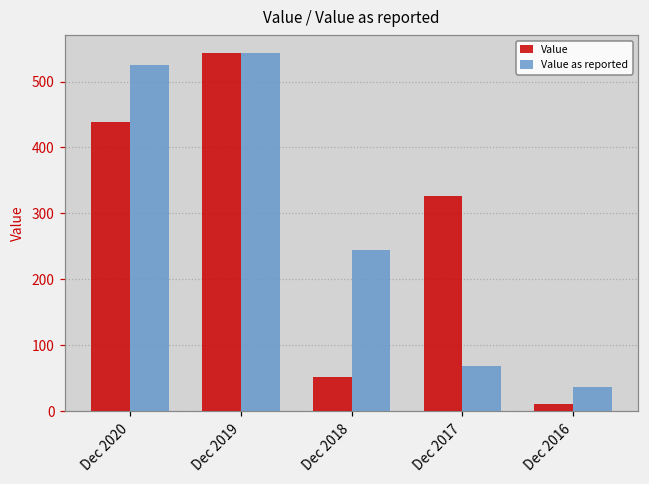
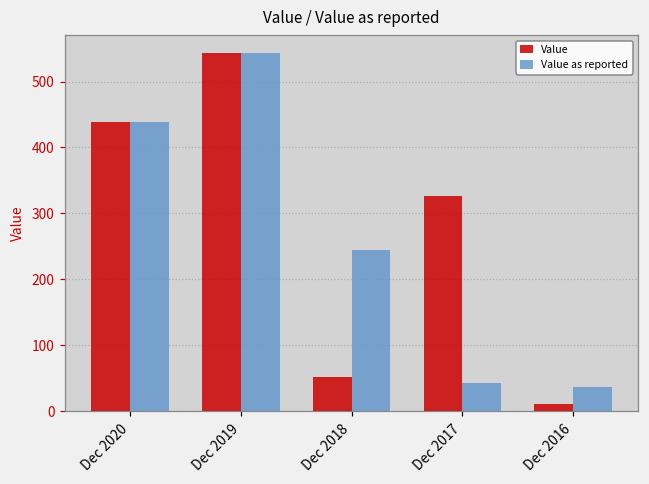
Value as reported, Dec 2020: 520 -> 440
Value as reported, Dec 2017: 70 -> 40
